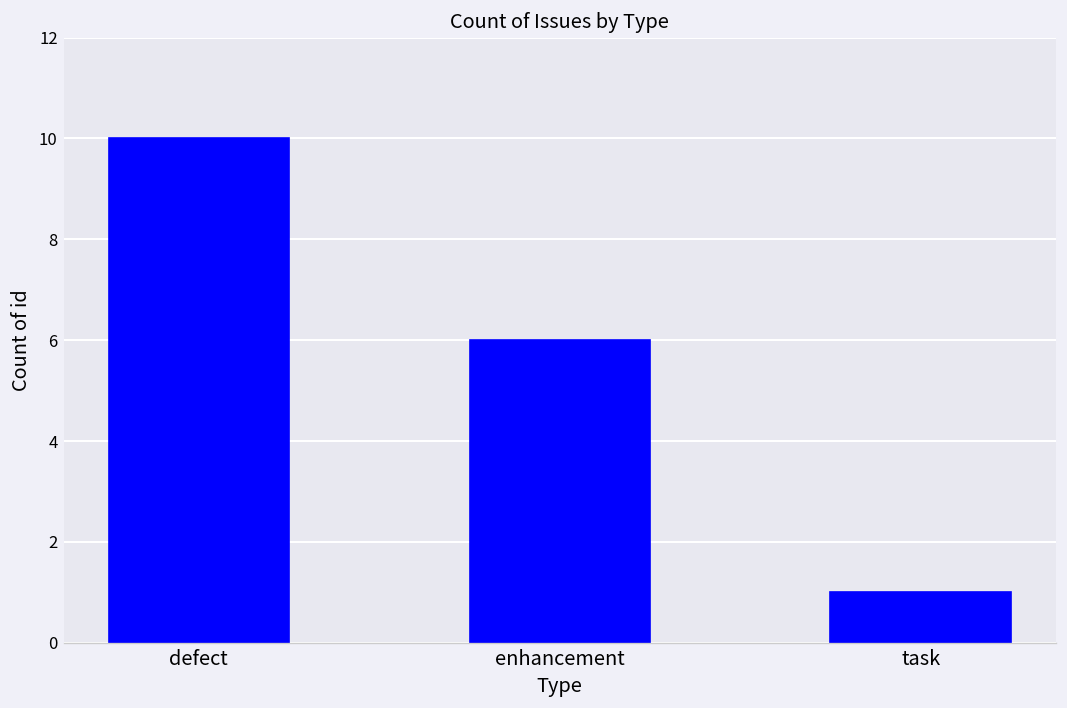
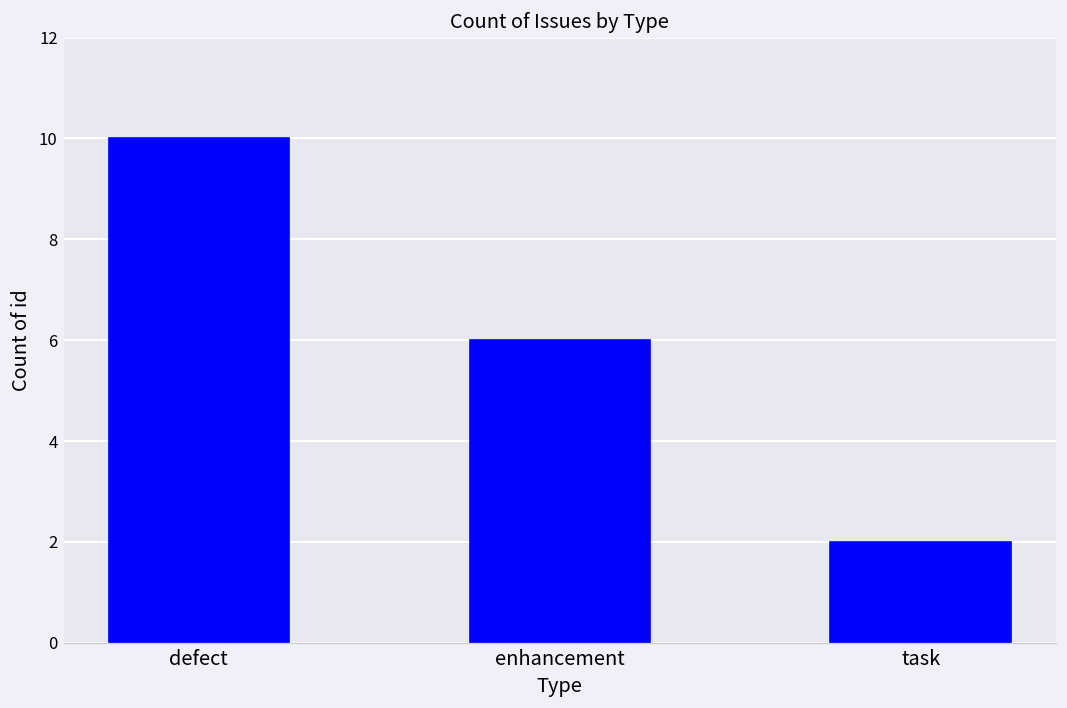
task: 1 -> 2
